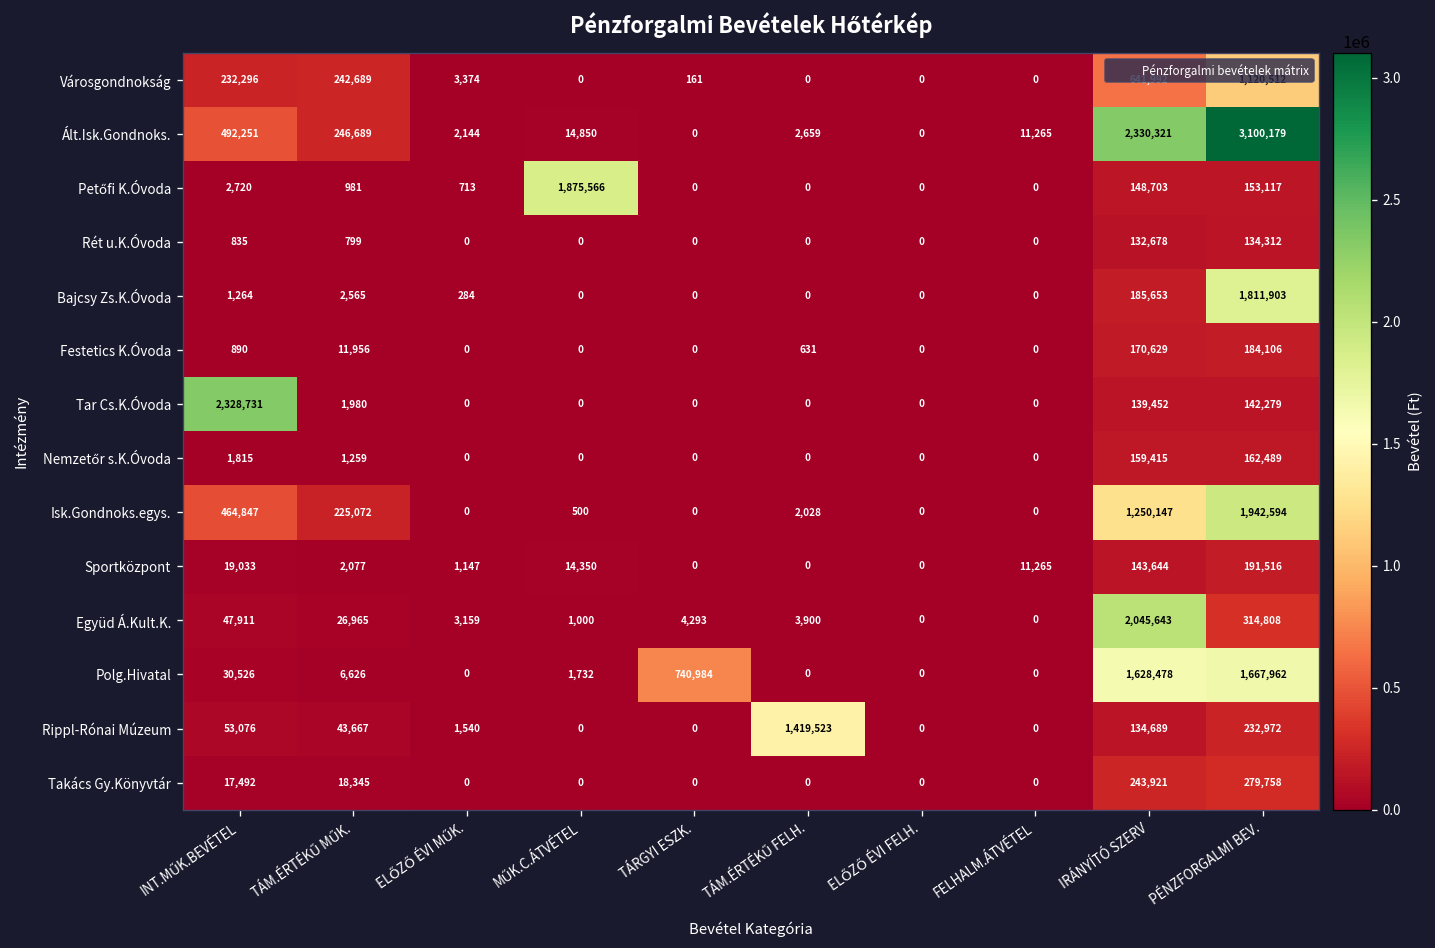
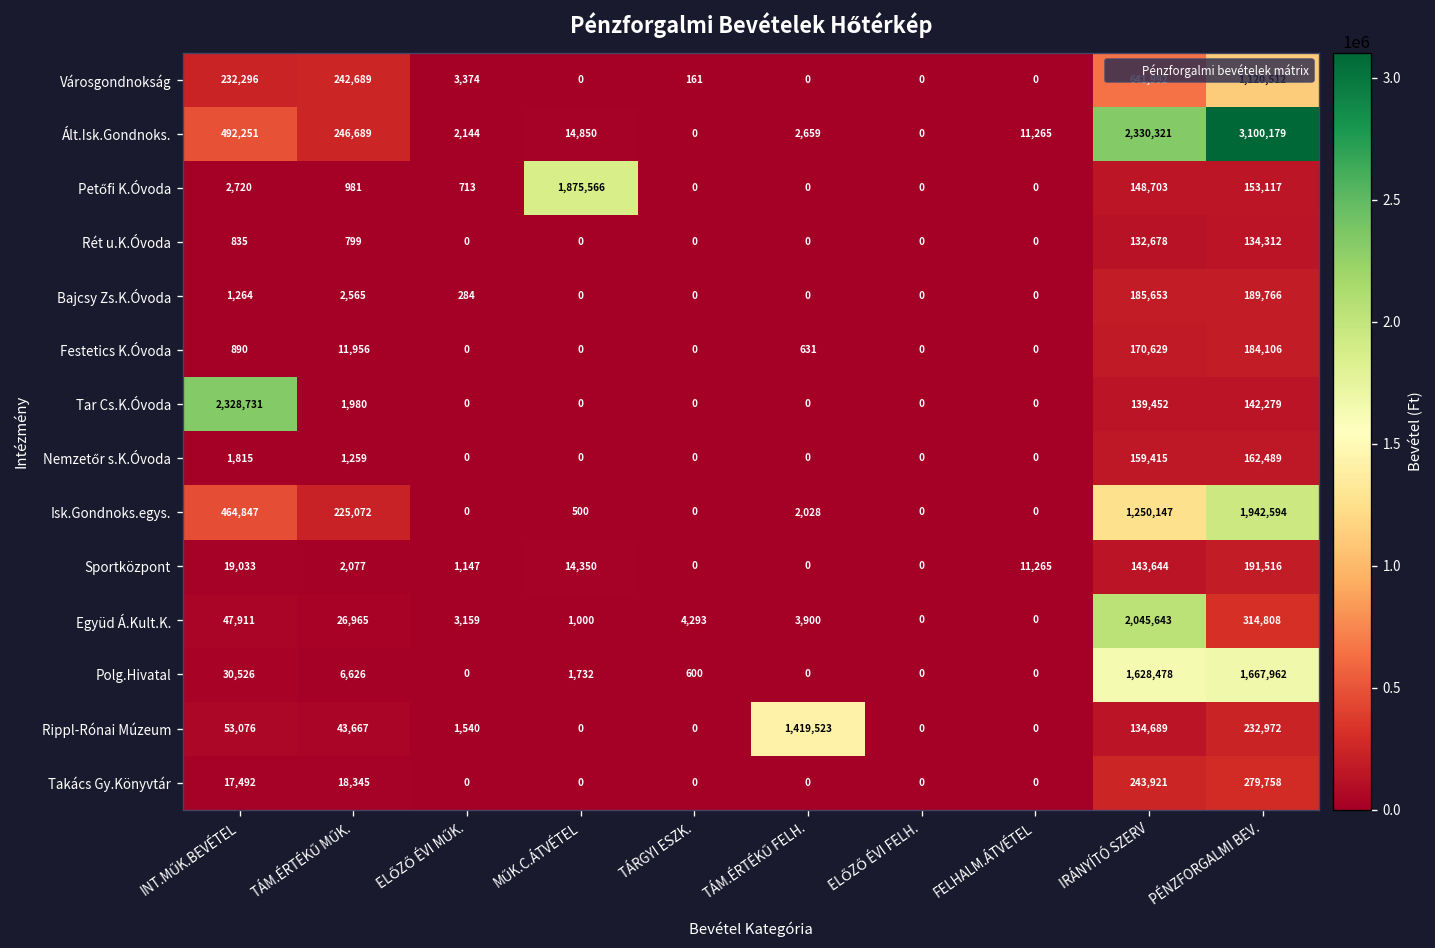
Bajcsy Zs.K.Óvoda, PÉNZFORGALMI BEV.: 1,811,903 -> 189,766
Polg.Hivatal, TÁRGYI ESZK.: 740,984 -> 600
